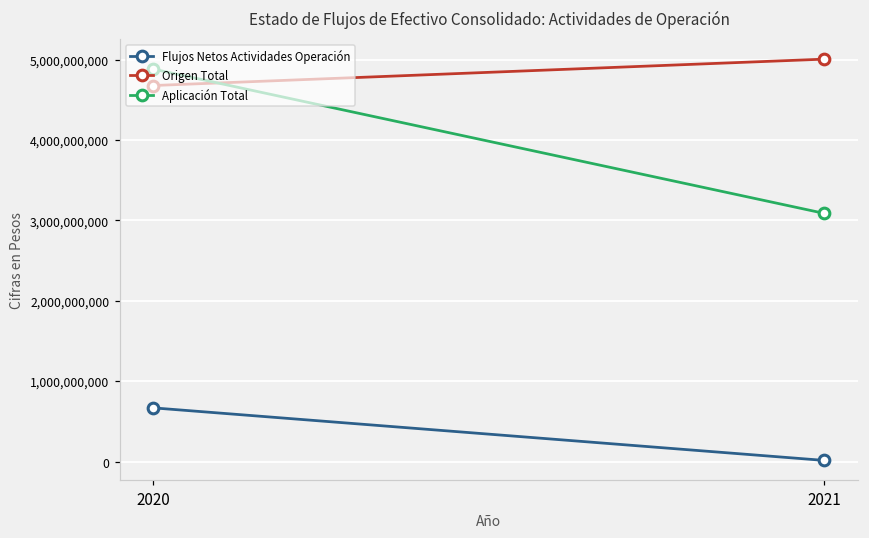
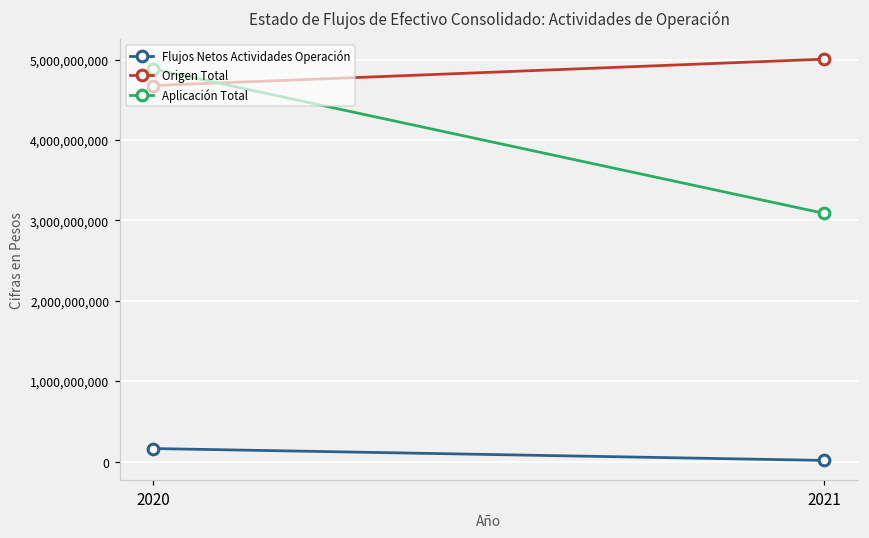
Flujos Netos Actividades Operación, 2020: 700,000,000 -> 200,000,000
